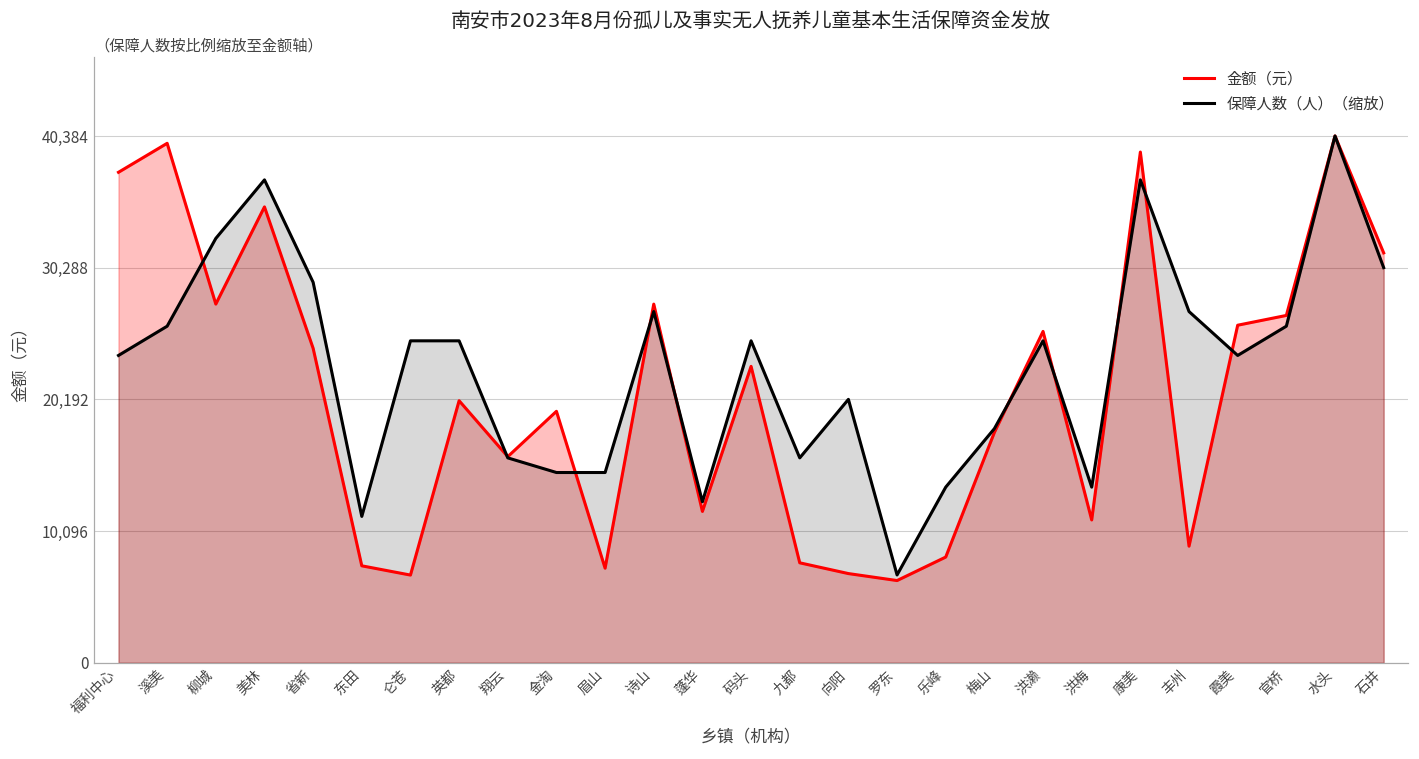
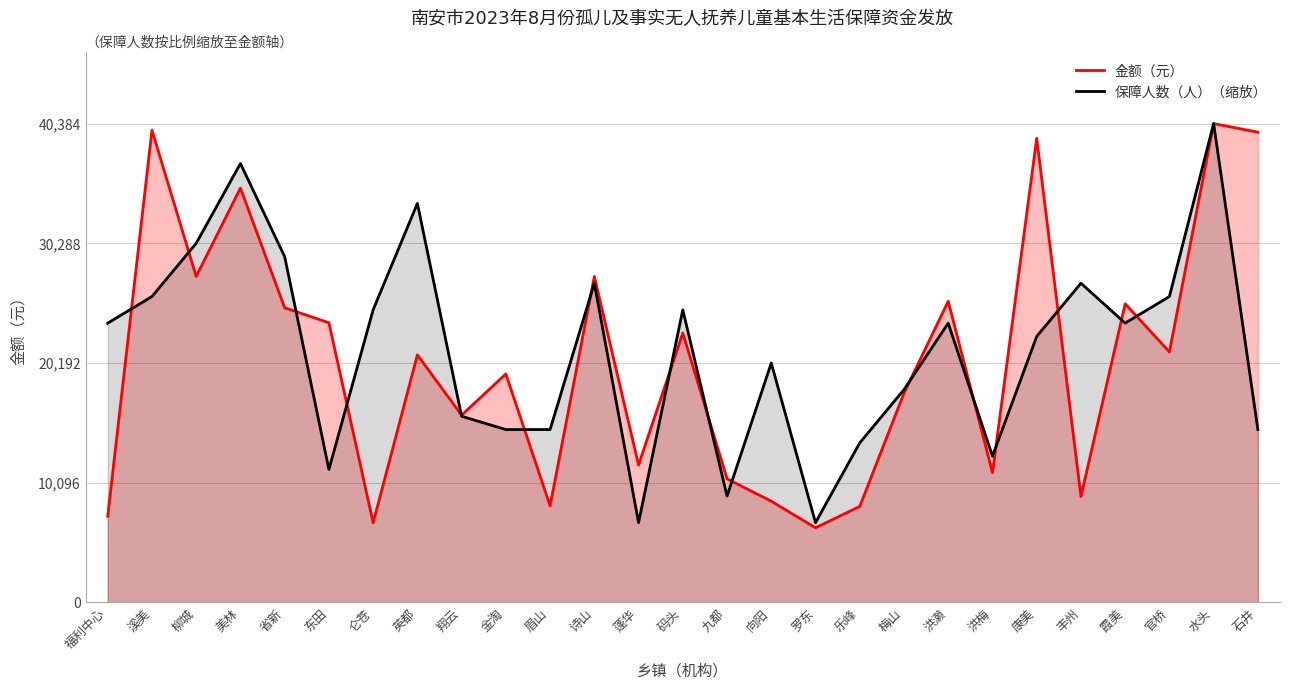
金额（元）, 福利中心: 37,600 -> 7,300
保障人数（人）（缩放）, 柳城: 32,500 -> 30,300
金额（元）, 省新: 24,100 -> 24,900
金额（元）, 东田: 7,400 -> 23,600
金额（元）, 英都: 20,100 -> 20,900
保障人数（人）（缩放）, 英都: 24,700 -> 33,700
金额（元）, 眉山: 7,200 -> 8,100
保障人数（人）（缩放）, 蓬华: 12,300 -> 6,700
金额（元）, 九都: 7,700 -> 10,400
保障人数（人）（缩放）, 九都: 15,700 -> 9,000
金额（元）, 向阳: 6,800 -> 8,500
保障人数（人）（缩放）, 洪濑: 24,700 -> 23,600
保障人数（人）（缩放）, 洪梅: 13,500 -> 12,300
保障人数（人）（缩放）, 康美: 37,000 -> 22,400
金额（元）, 霞美: 25,900 -> 25,200
金额（元）, 官桥: 26,600 -> 21,100
金额（元）, 石井: 31,400 -> 39,700
保障人数（人）（缩放）, 石井: 30,300 -> 14,600
